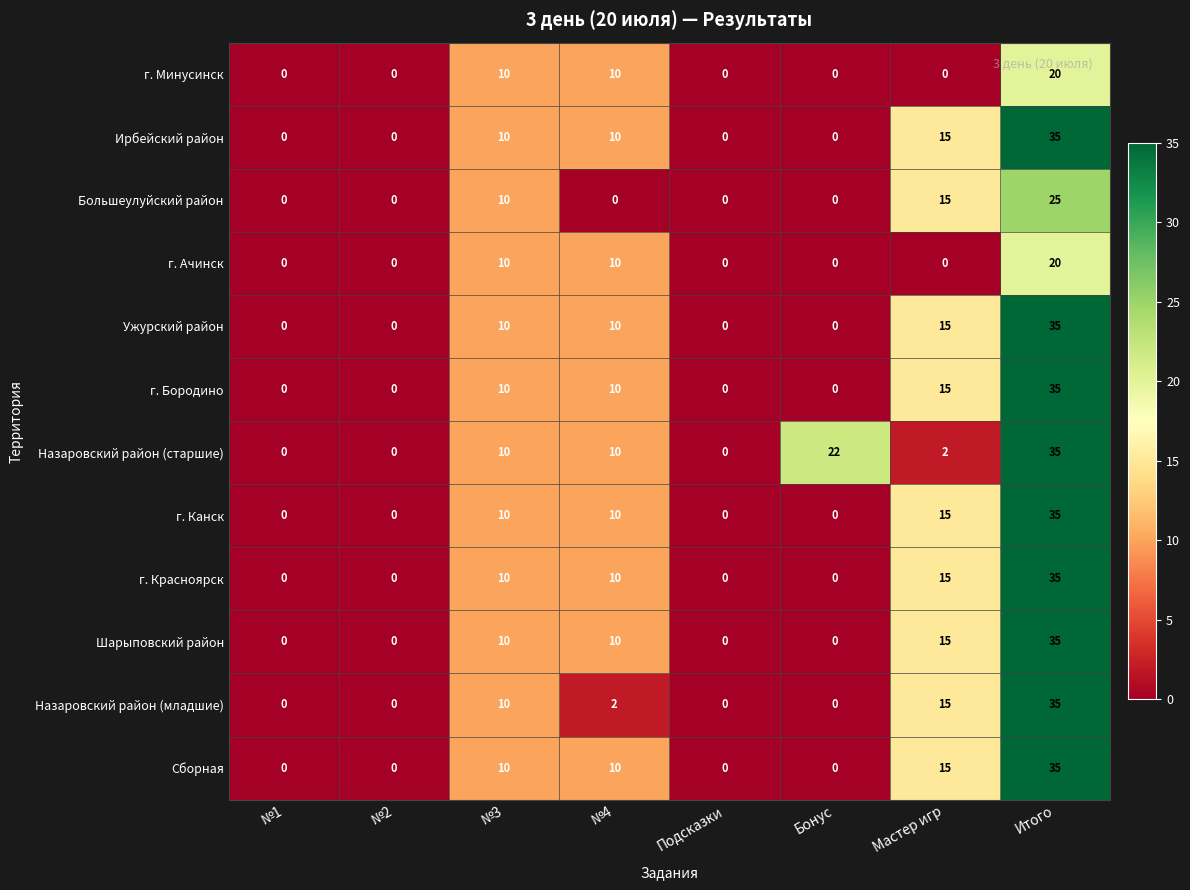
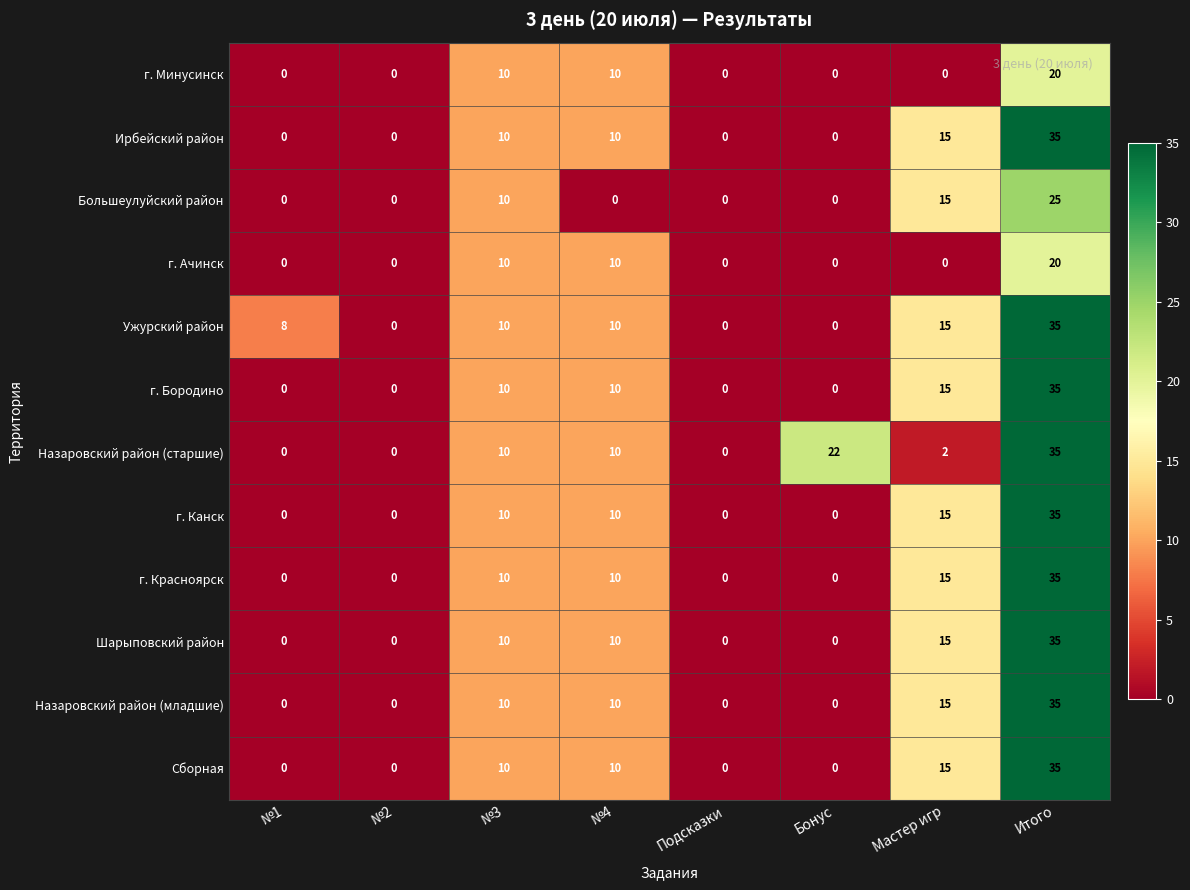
Ужурский район, №1: 0 -> 8
Назаровский район (младшие), №4: 2 -> 10
